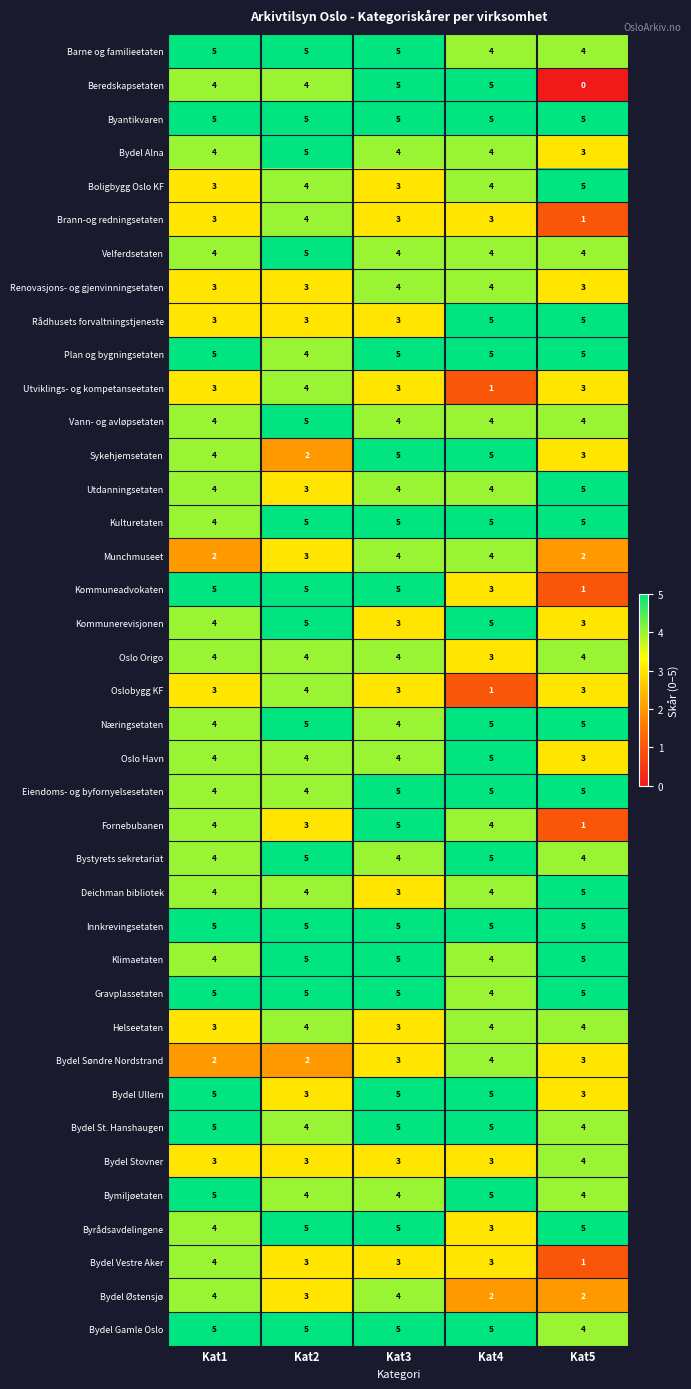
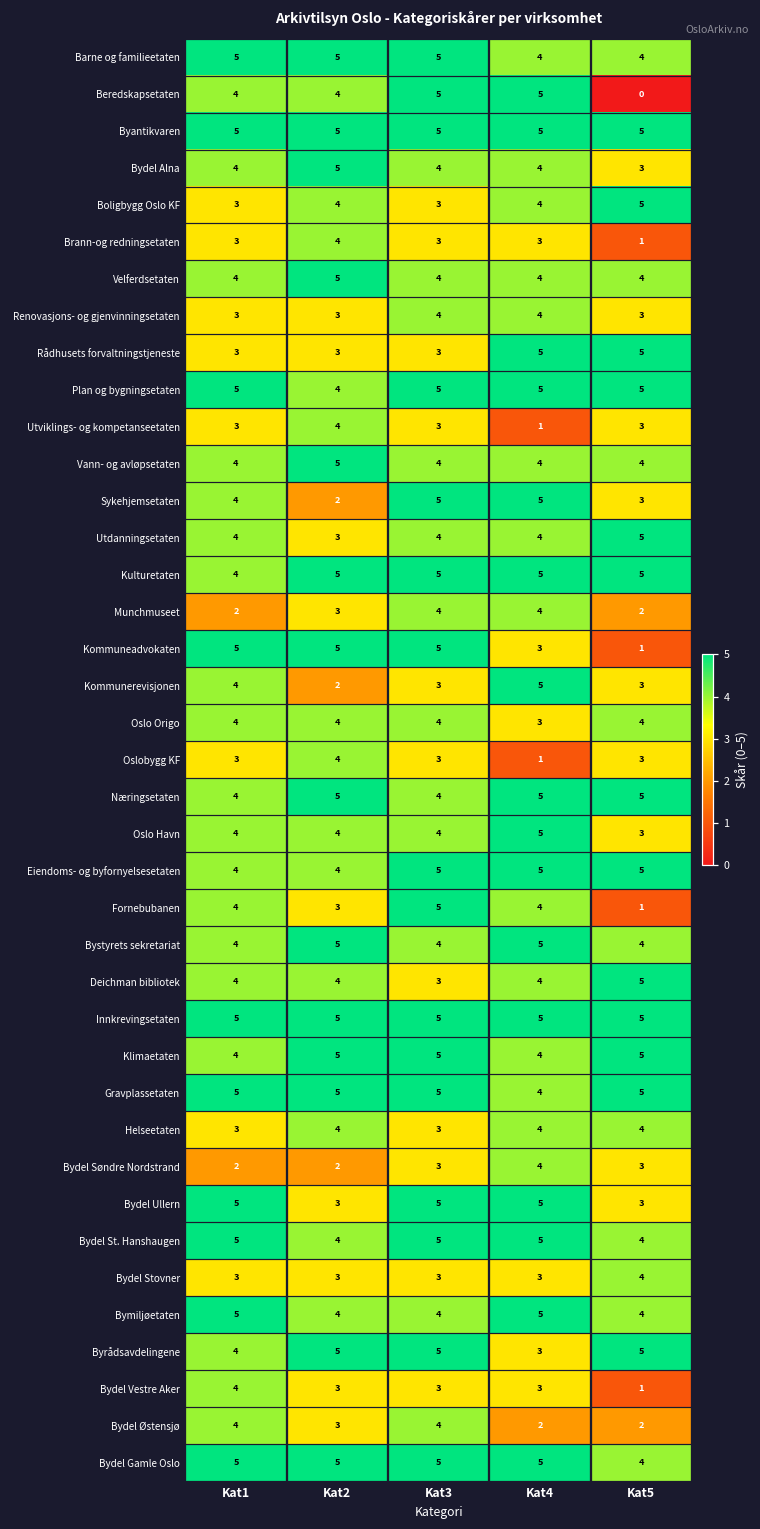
Kommunerevisjonen, Kat2: 5 -> 2
